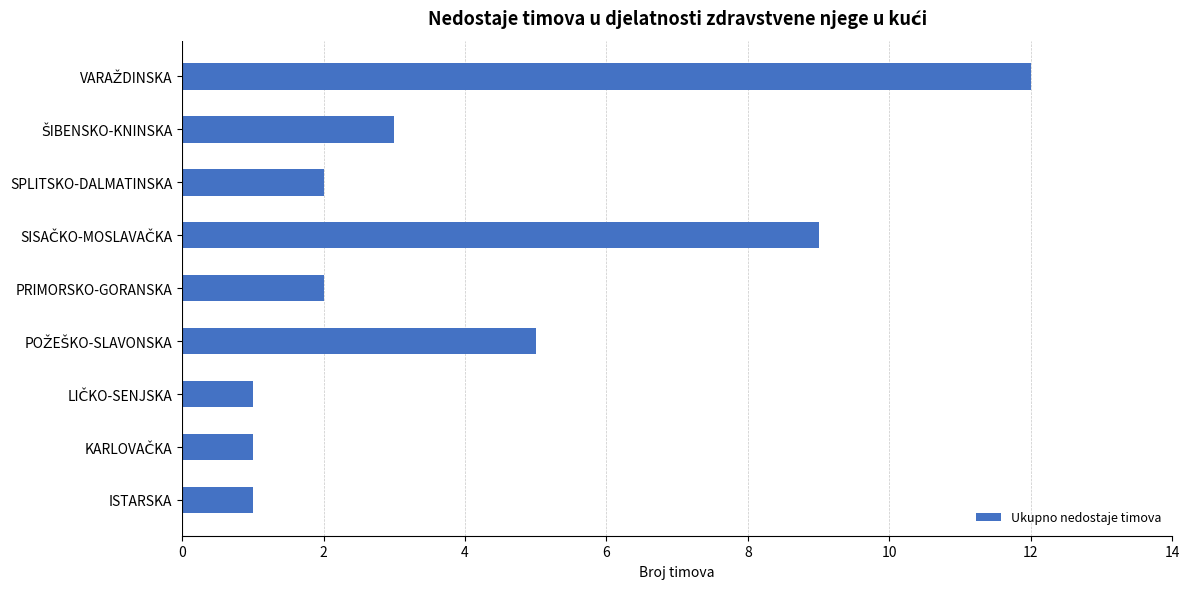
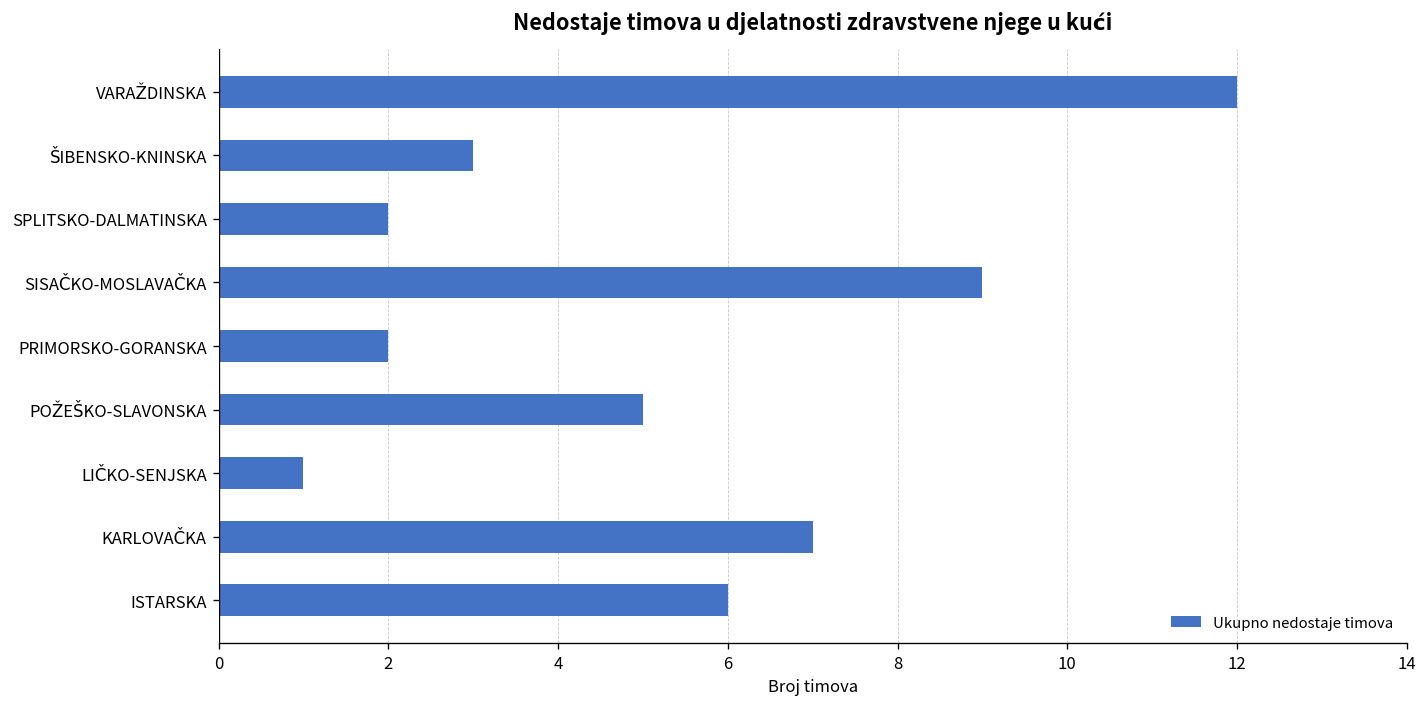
KARLOVAČKA: 1 -> 7
ISTARSKA: 1 -> 6
